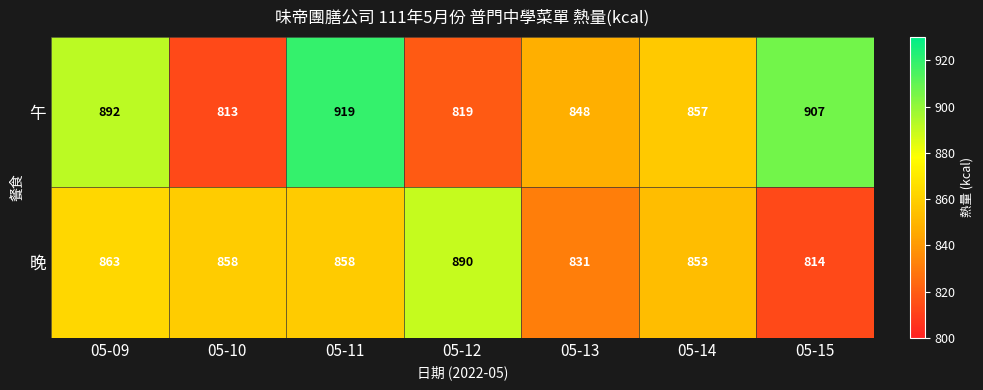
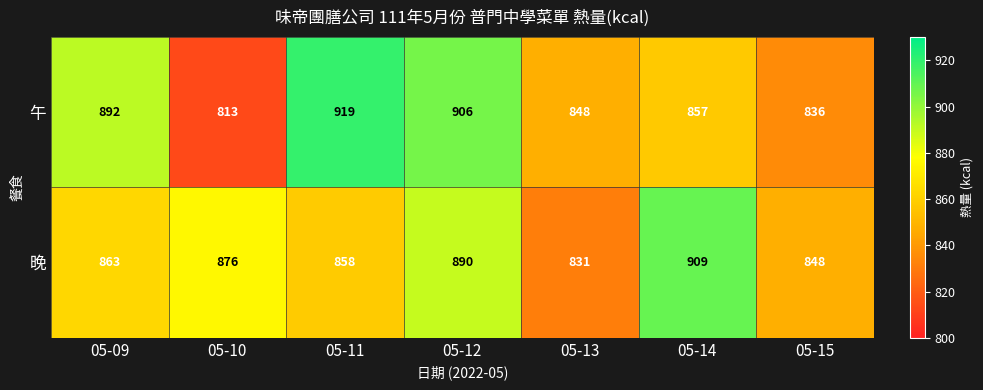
午, 05-12: 819 -> 906
午, 05-15: 907 -> 836
晚, 05-10: 858 -> 876
晚, 05-14: 853 -> 909
晚, 05-15: 814 -> 848
